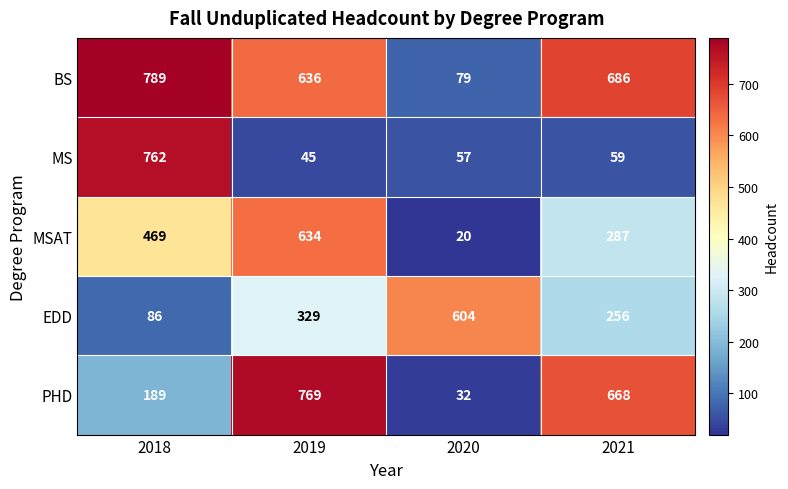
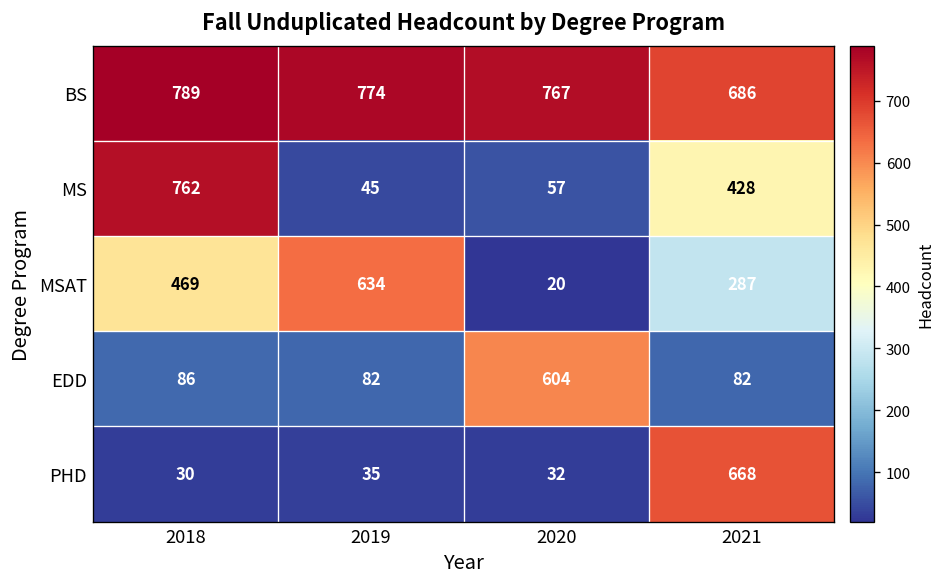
BS, 2019: 636 -> 774
BS, 2020: 79 -> 767
MS, 2021: 59 -> 428
EDD, 2019: 329 -> 82
EDD, 2021: 256 -> 82
PHD, 2018: 189 -> 30
PHD, 2019: 769 -> 35
